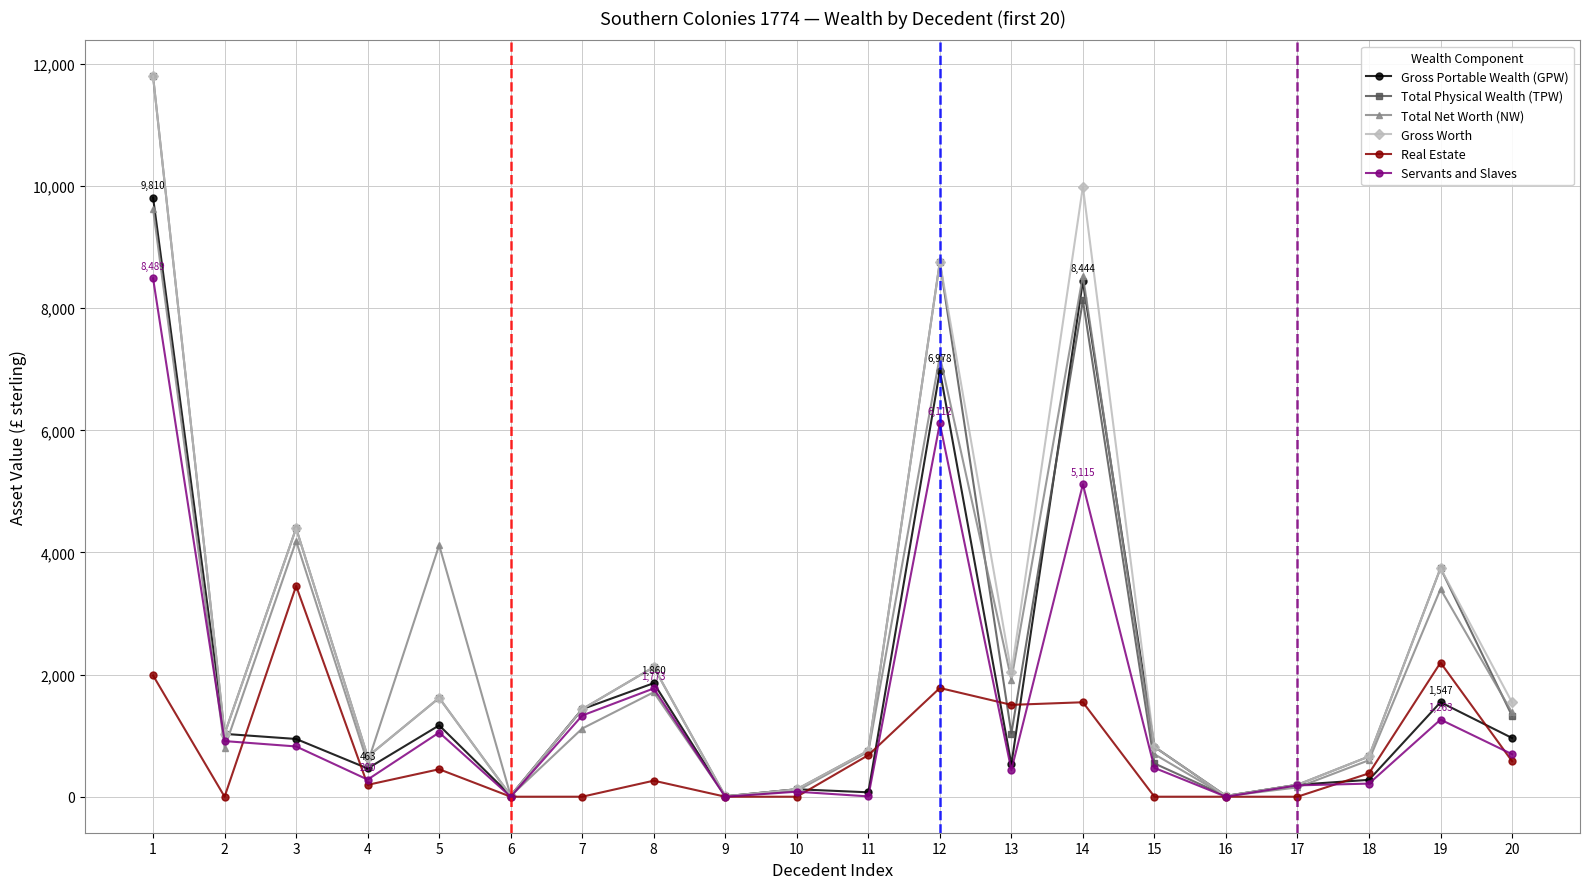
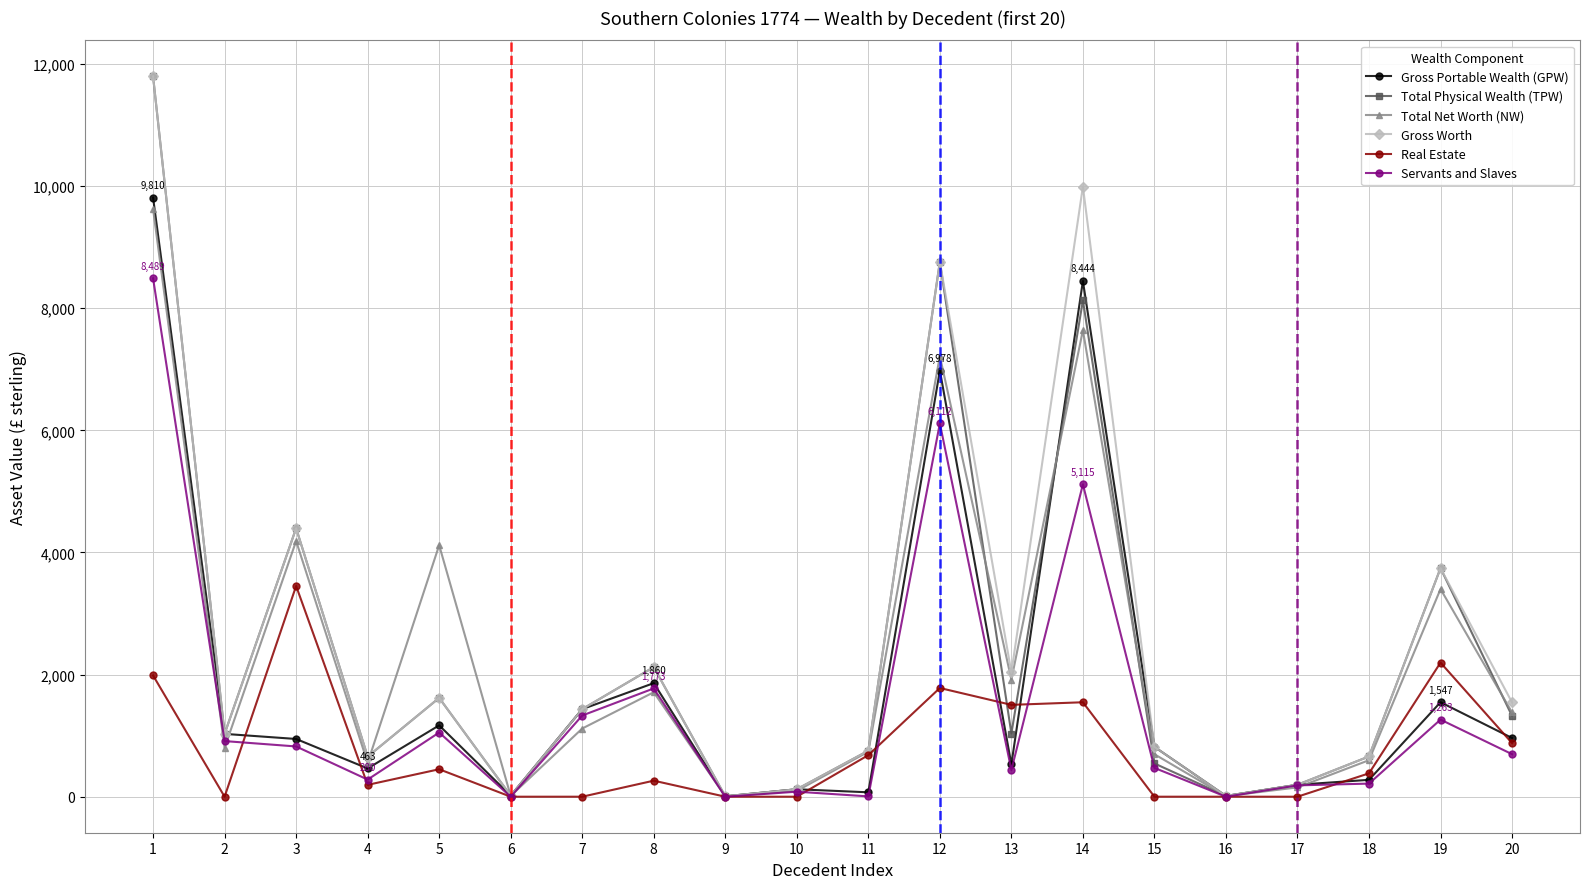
Total Net Worth (NW), 14: 8,500 -> 7,600
Real Estate, 20: 600 -> 900
